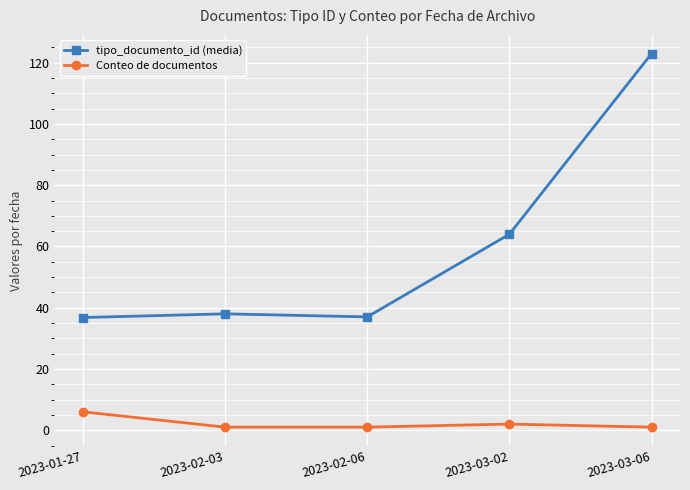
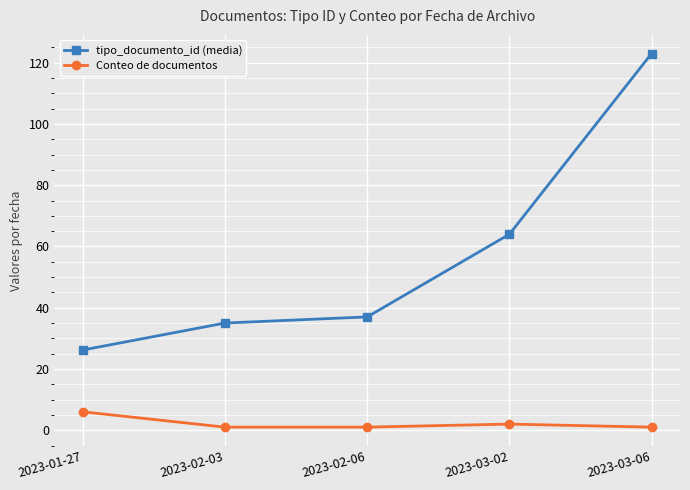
tipo_documento_id (media), 2023-01-27: 37 -> 26
tipo_documento_id (media), 2023-02-03: 38 -> 35
